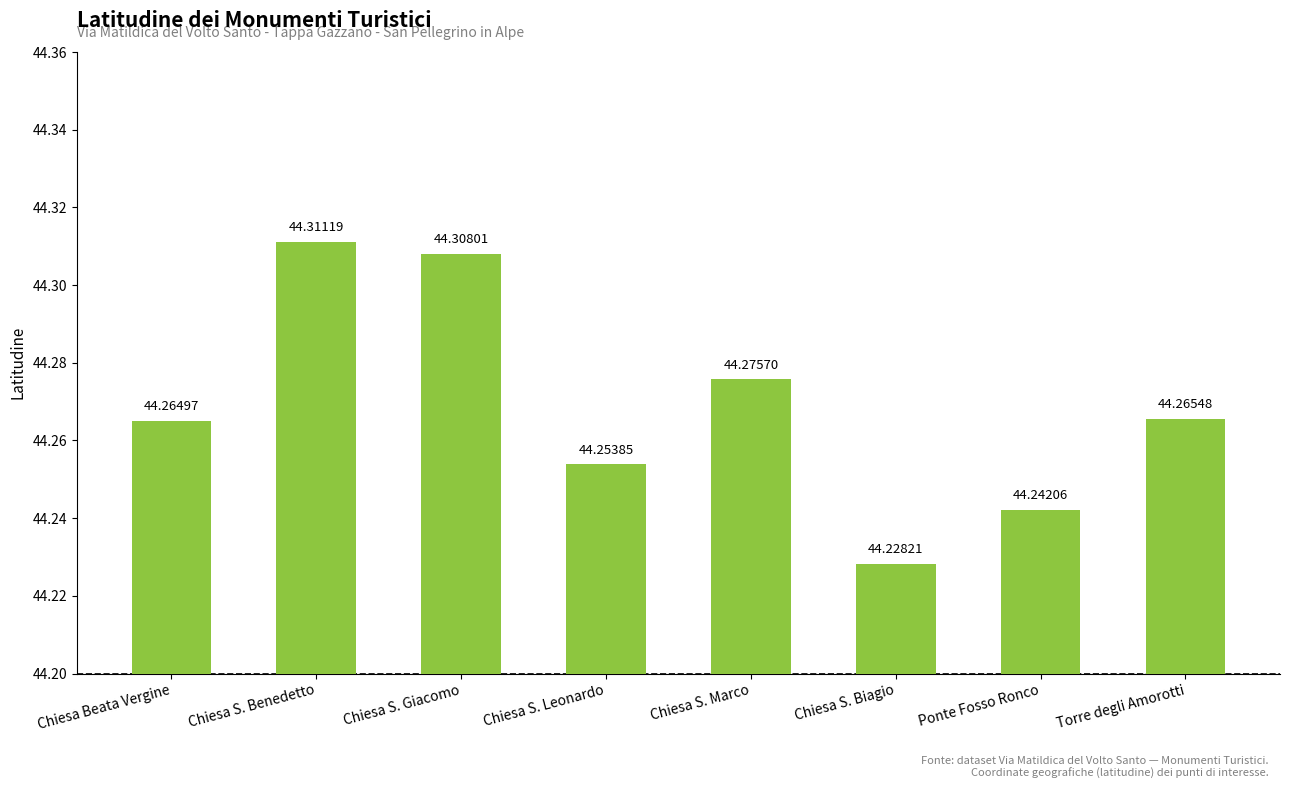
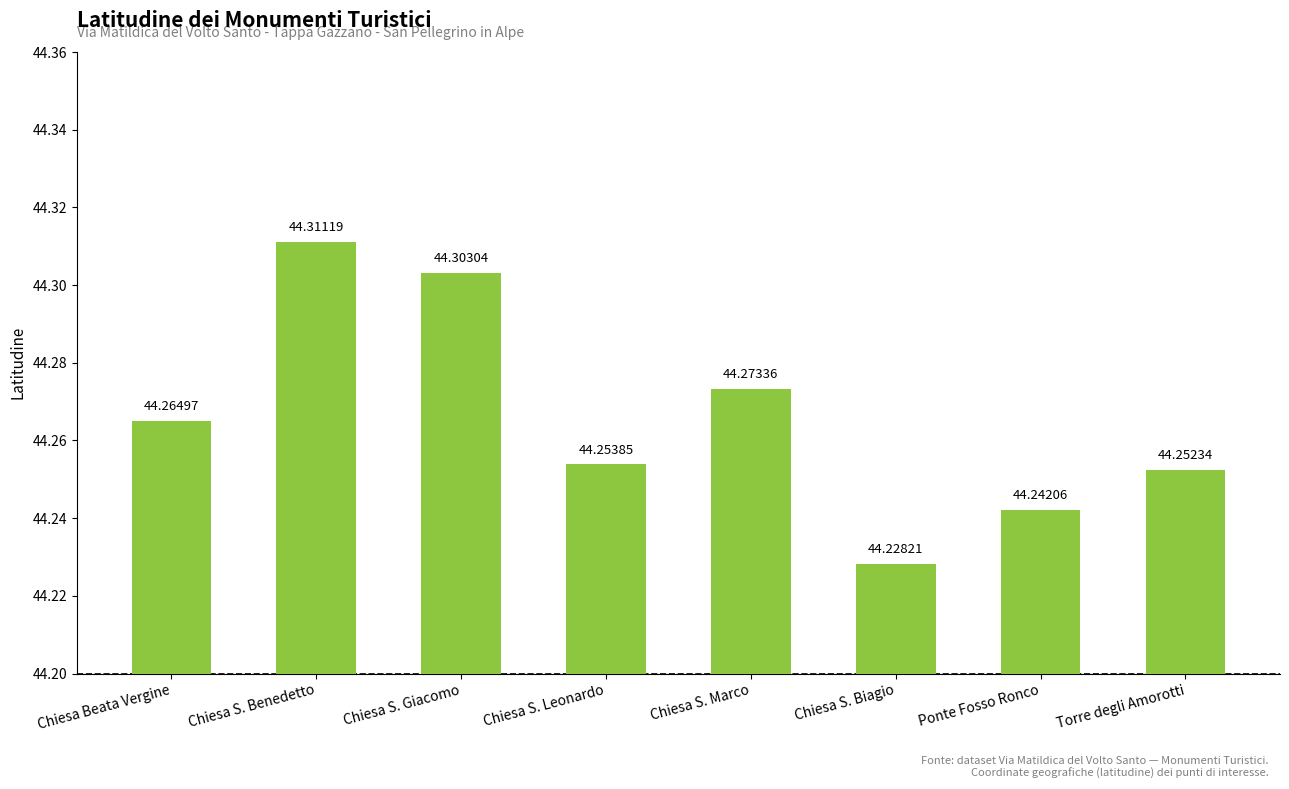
Chiesa S. Giacomo: 44.30801 -> 44.30304
Chiesa S. Marco: 44.27570 -> 44.27336
Torre degli Amorotti: 44.26548 -> 44.25234
